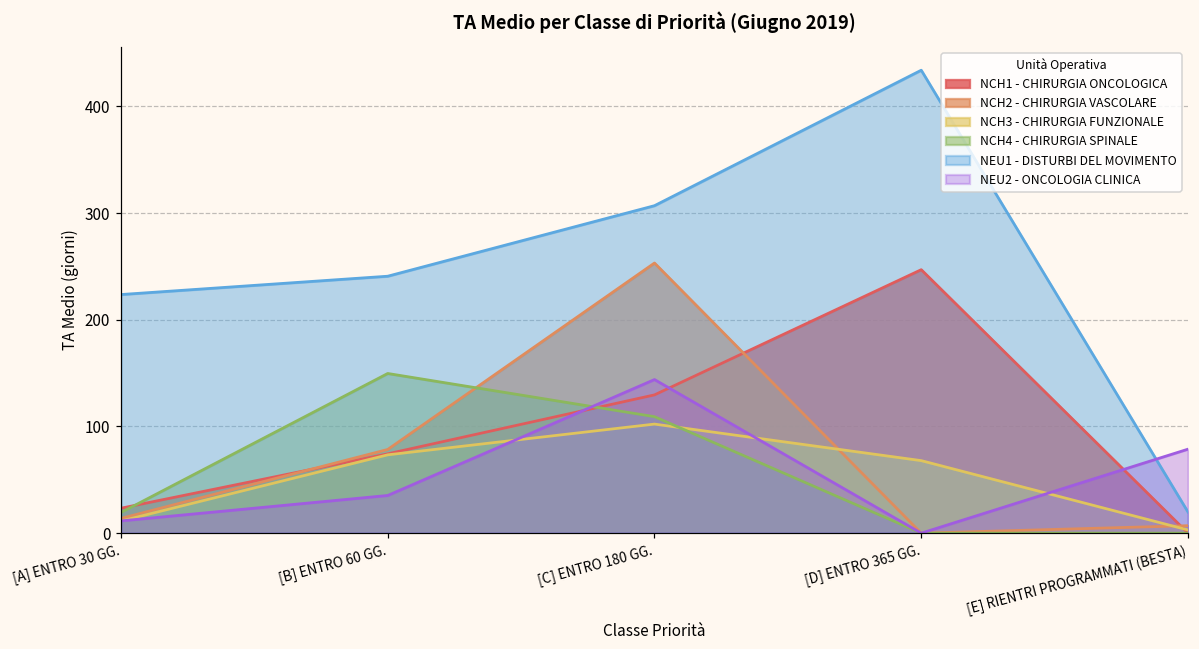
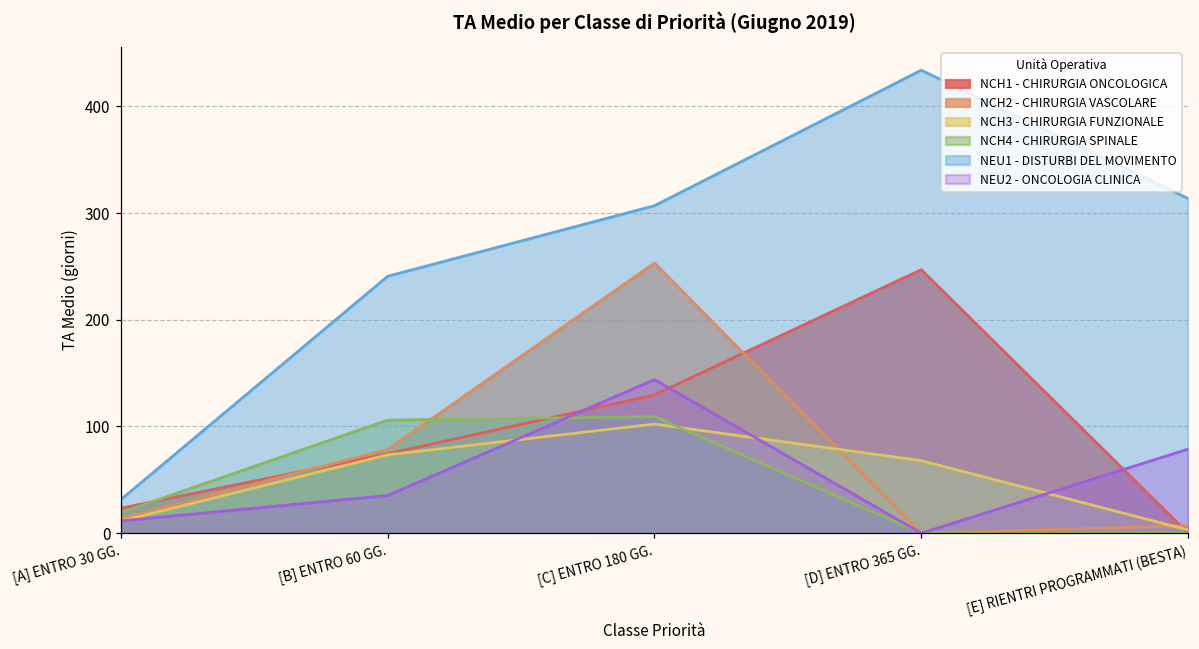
NEU1 - DISTURBI DEL MOVIMENTO, [A] ENTRO 30 GG.: 220 -> 30
NCH4 - CHIRURGIA SPINALE, [B] ENTRO 60 GG.: 150 -> 110
NEU1 - DISTURBI DEL MOVIMENTO, [E] RIENTRI PROGRAMMATI (BESTA): 20 -> 310
